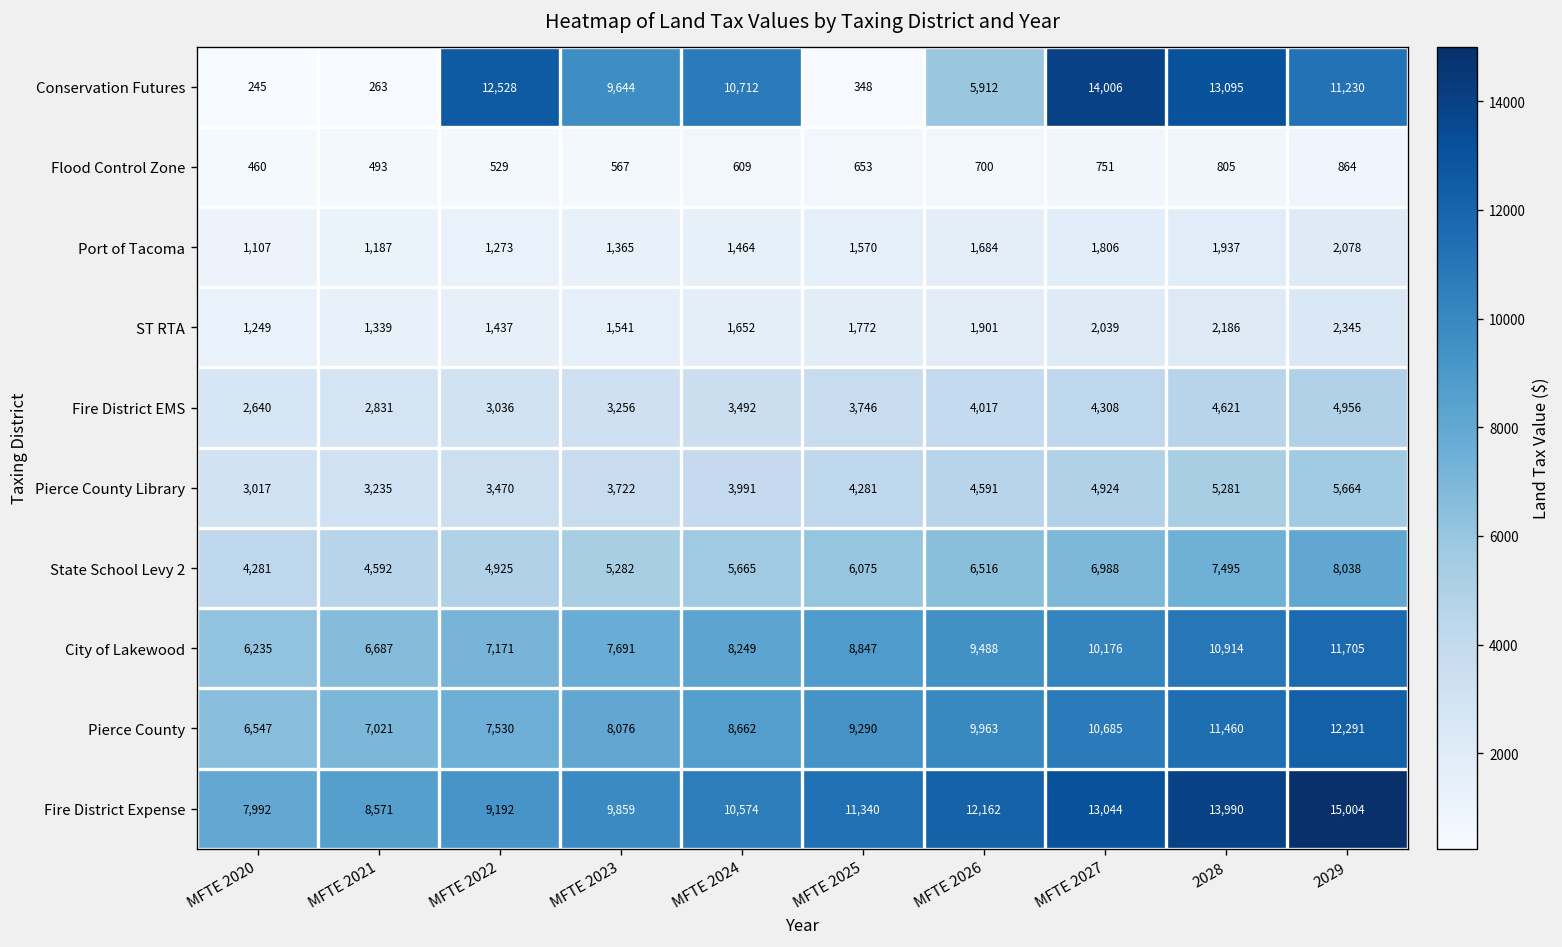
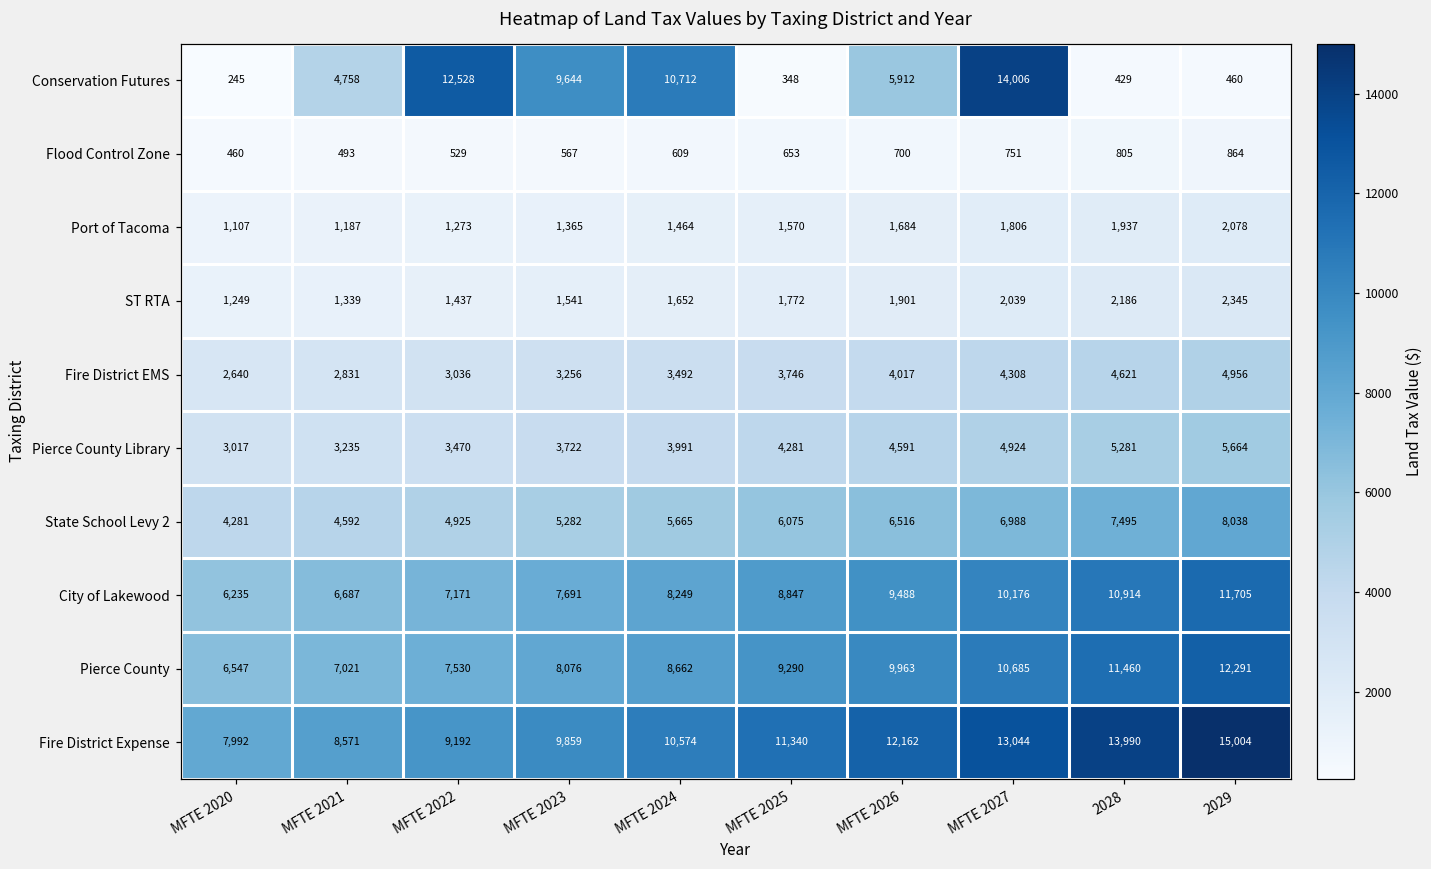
Conservation Futures, MFTE 2021: 263 -> 4,758
Conservation Futures, 2028: 13,095 -> 429
Conservation Futures, 2029: 11,230 -> 460
